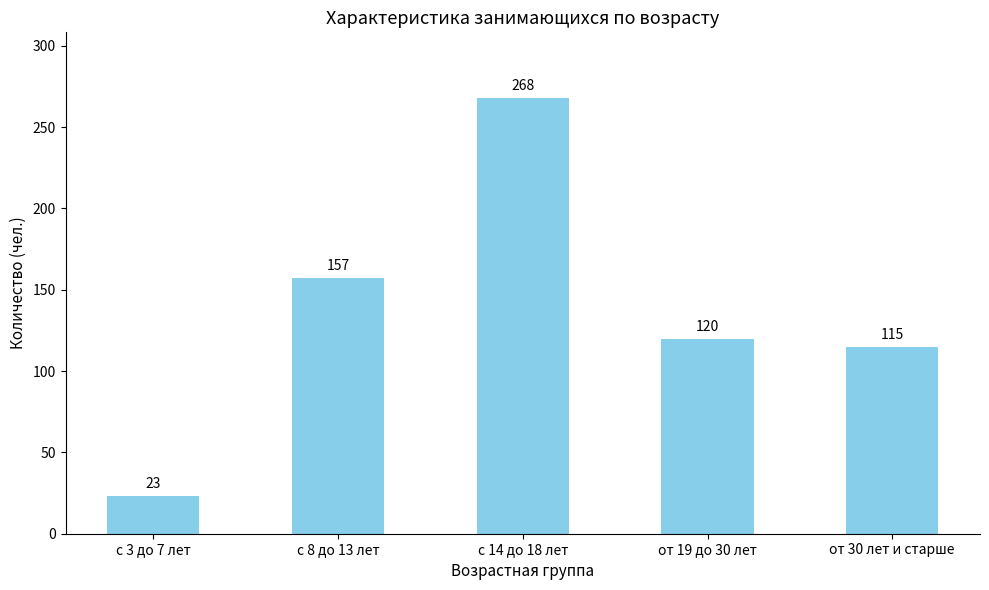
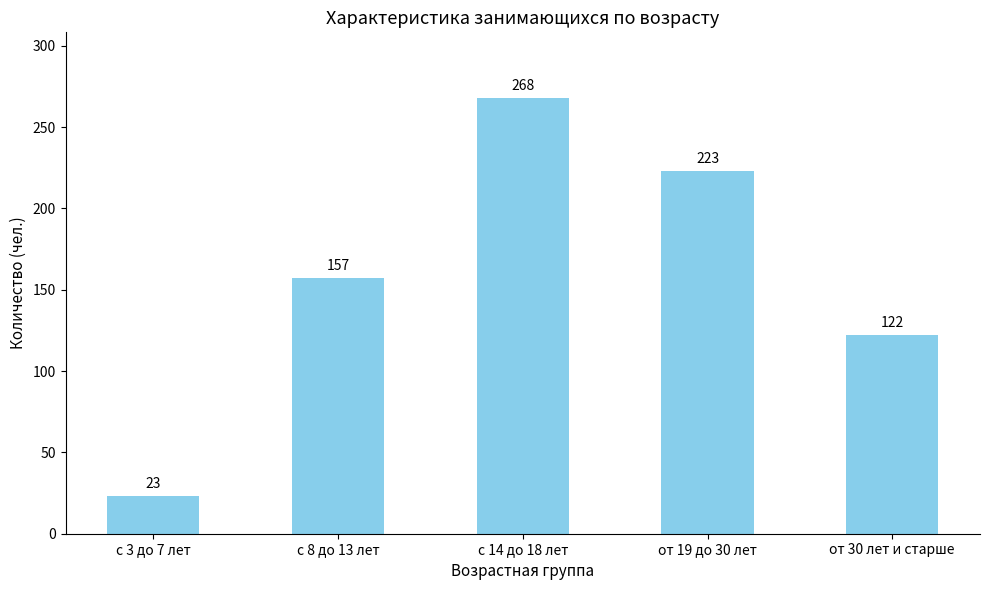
от 19 до 30 лет: 120 -> 223
от 30 лет и старше: 115 -> 122
